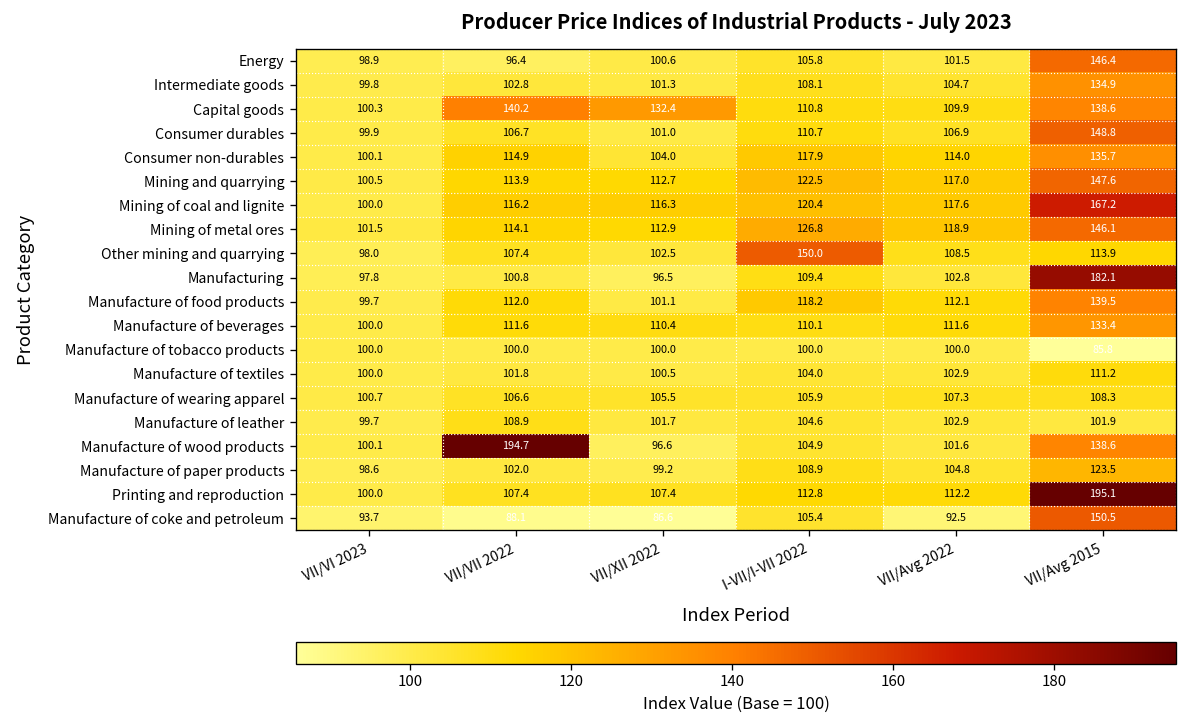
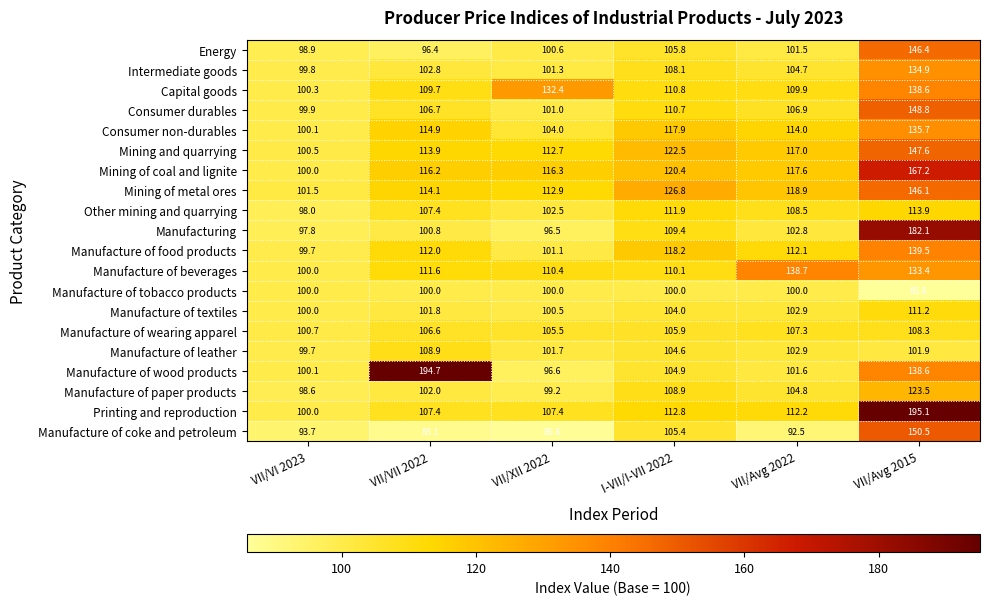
Capital goods, VII/VII 2022: 140.2 -> 109.7
Other mining and quarrying, I-VII/I-VII 2022: 150.0 -> 111.9
Manufacture of beverages, VII/Avg 2022: 111.6 -> 138.7
